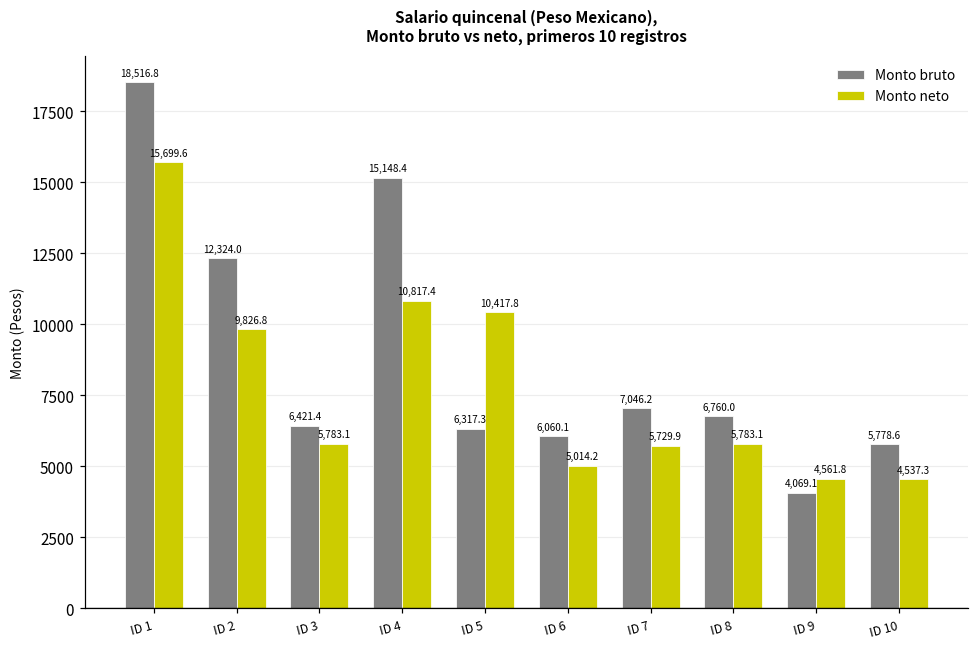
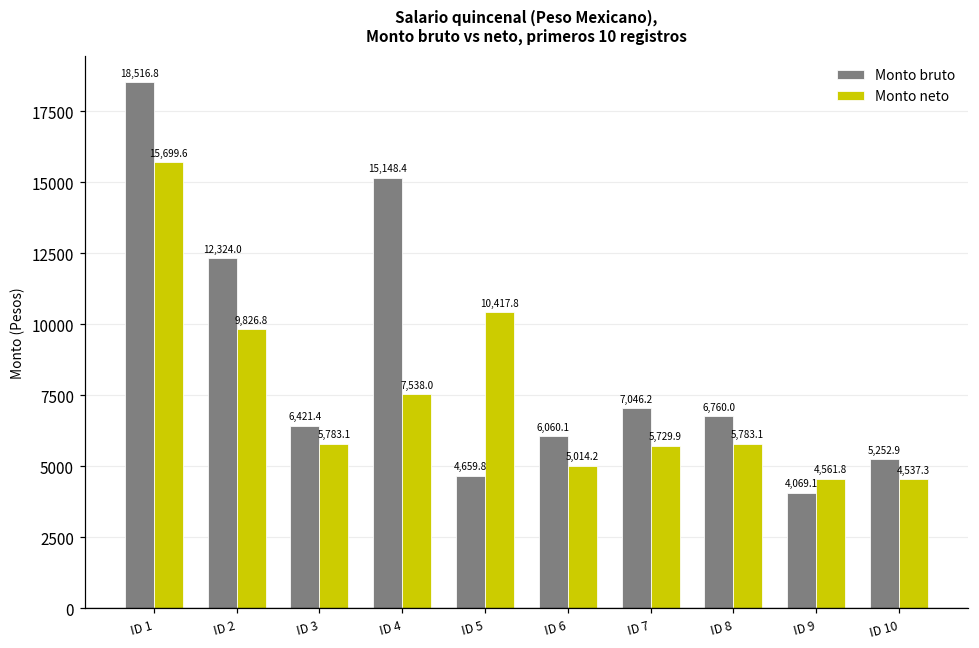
Monto neto, ID 4: 10,817.4 -> 7,538.0
Monto bruto, ID 5: 6,317.3 -> 4,659.8
Monto bruto, ID 10: 5,778.6 -> 5,252.9
